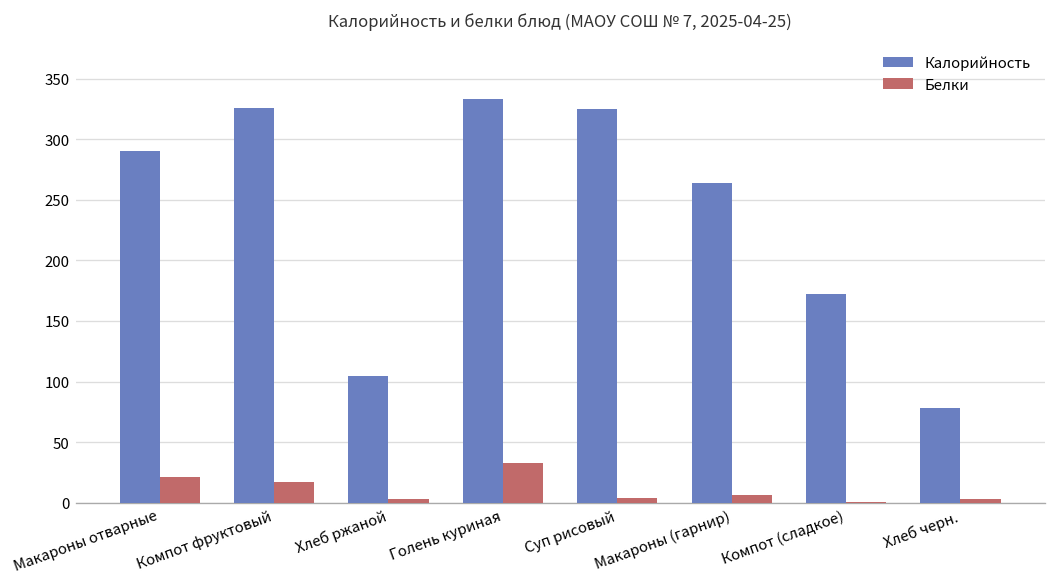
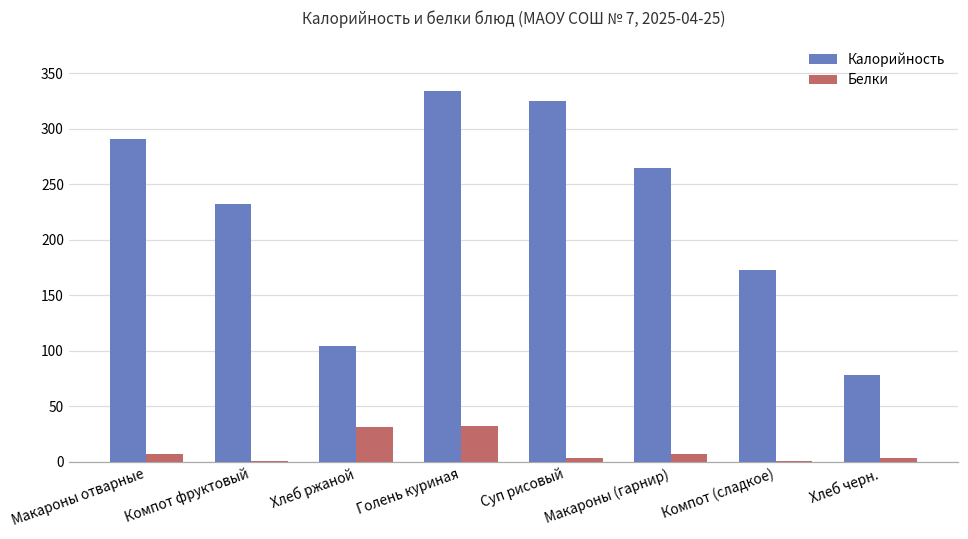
Белки, Макароны отварные: 21 -> 7
Калорийность, Компот фруктовый: 326 -> 233
Белки, Компот фруктовый: 17 -> 1
Белки, Хлеб ржаной: 3 -> 31
